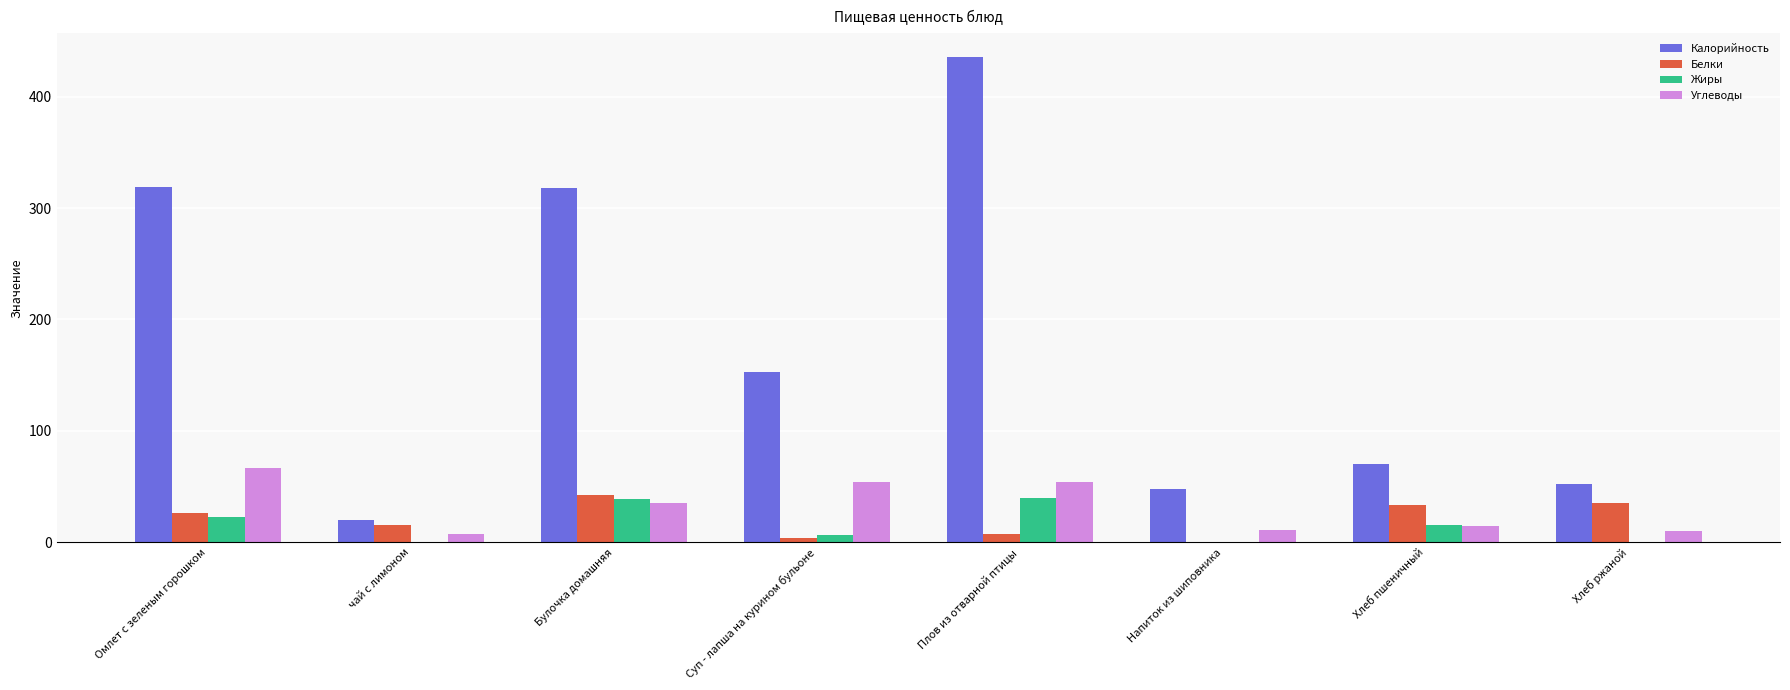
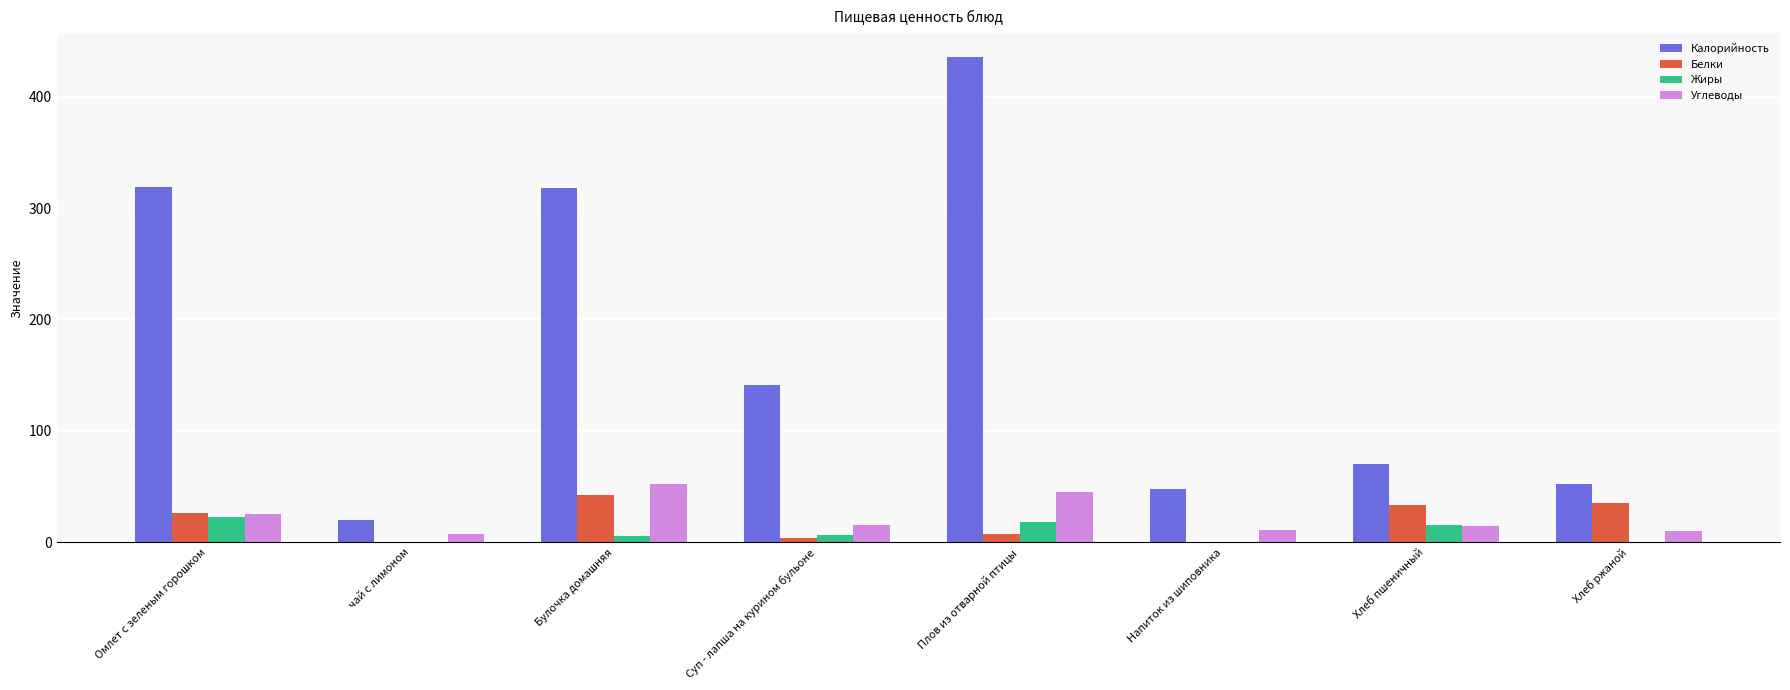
Углеводы, Омлет с зеленым горошком: 67 -> 26
Белки, чай с лимоном: 16 -> 0
Жиры, Булочка домашняя: 39 -> 6
Углеводы, Булочка домашняя: 35 -> 52
Калорийность, Суп - лапша на курином бульоне: 153 -> 141
Углеводы, Суп - лапша на курином бульоне: 55 -> 16
Жиры, Плов из отварной птицы: 40 -> 18
Углеводы, Плов из отварной птицы: 54 -> 45
